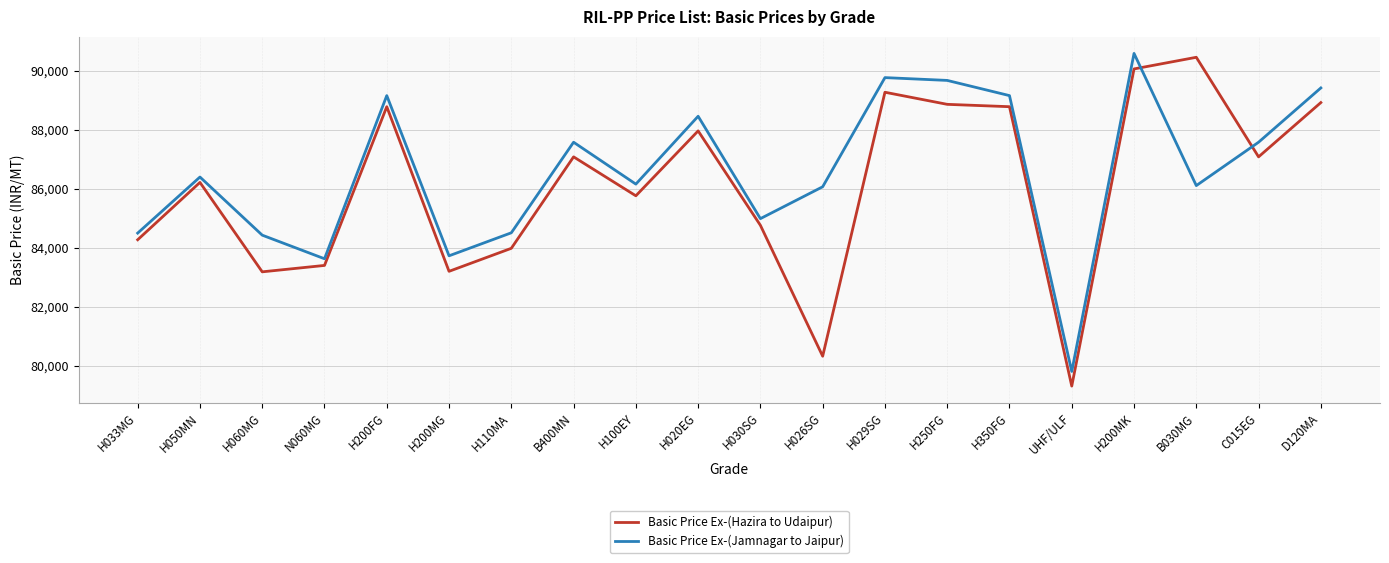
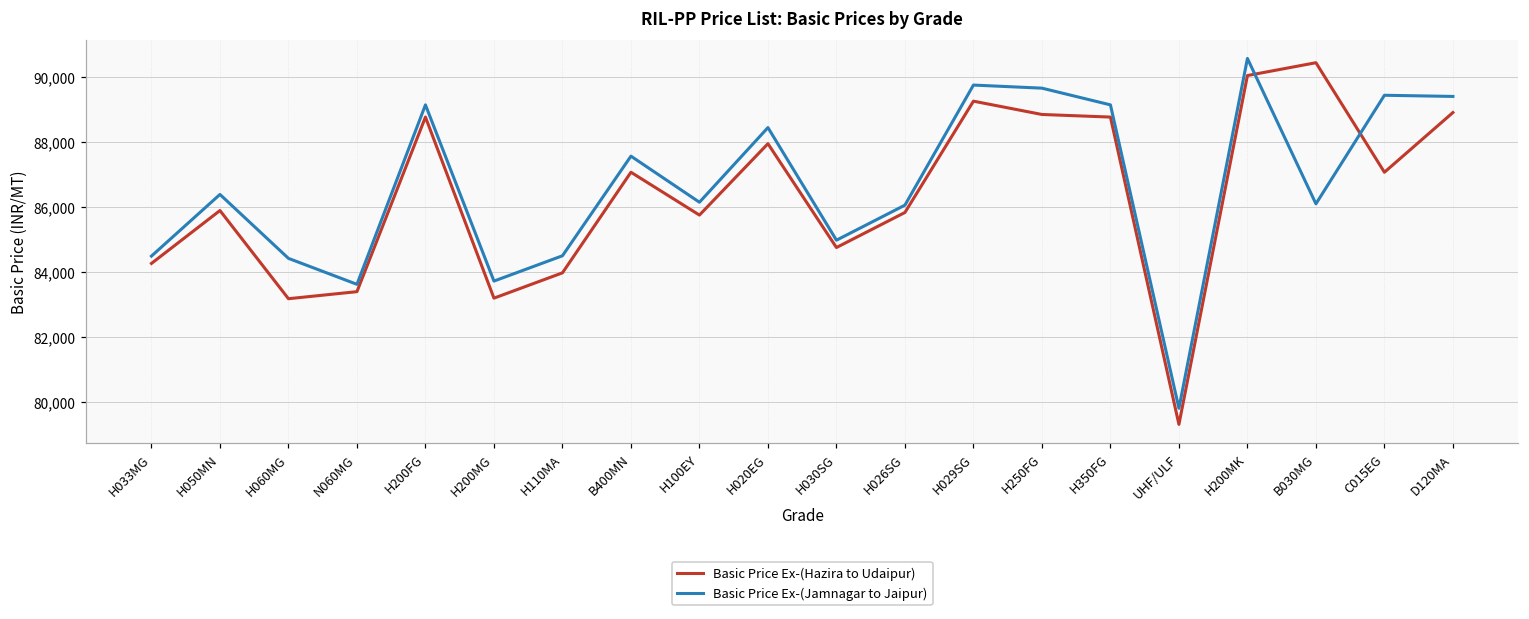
Basic Price Ex-(Hazira to Udaipur), H050MN: 86,200 -> 85,900
Basic Price Ex-(Hazira to Udaipur), H026SG: 80,300 -> 85,800
Basic Price Ex-(Jamnagar to Jaipur), C015EG: 87,600 -> 89,500
